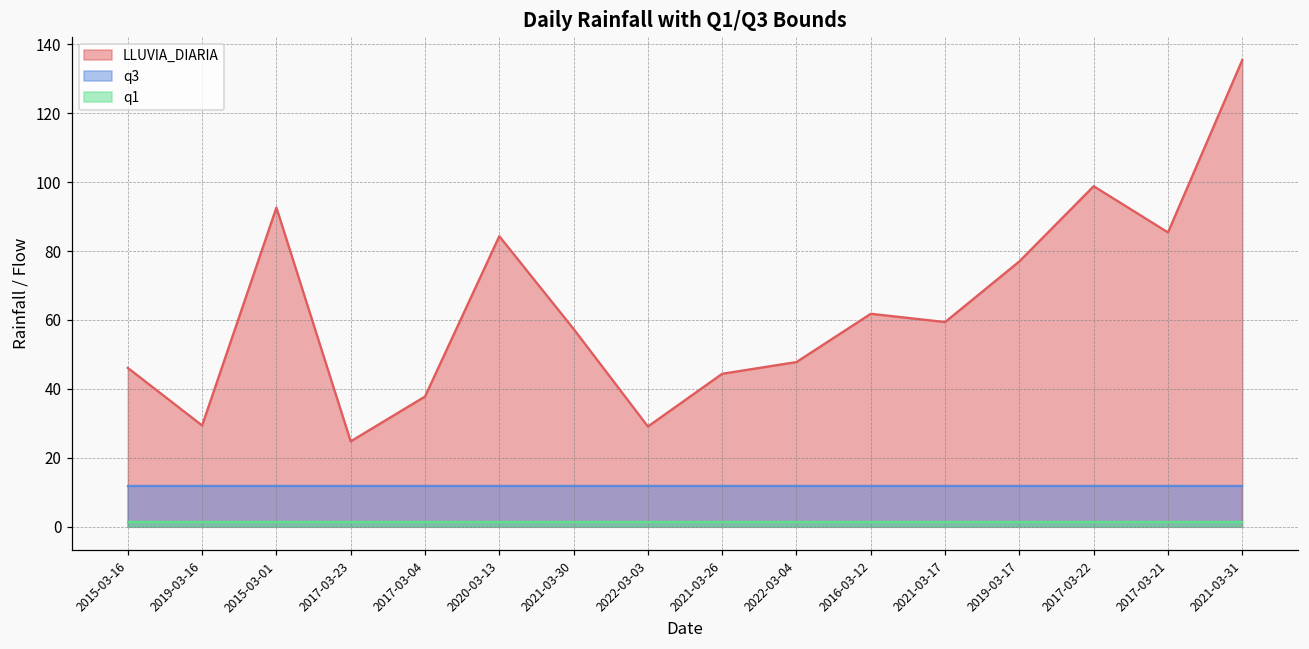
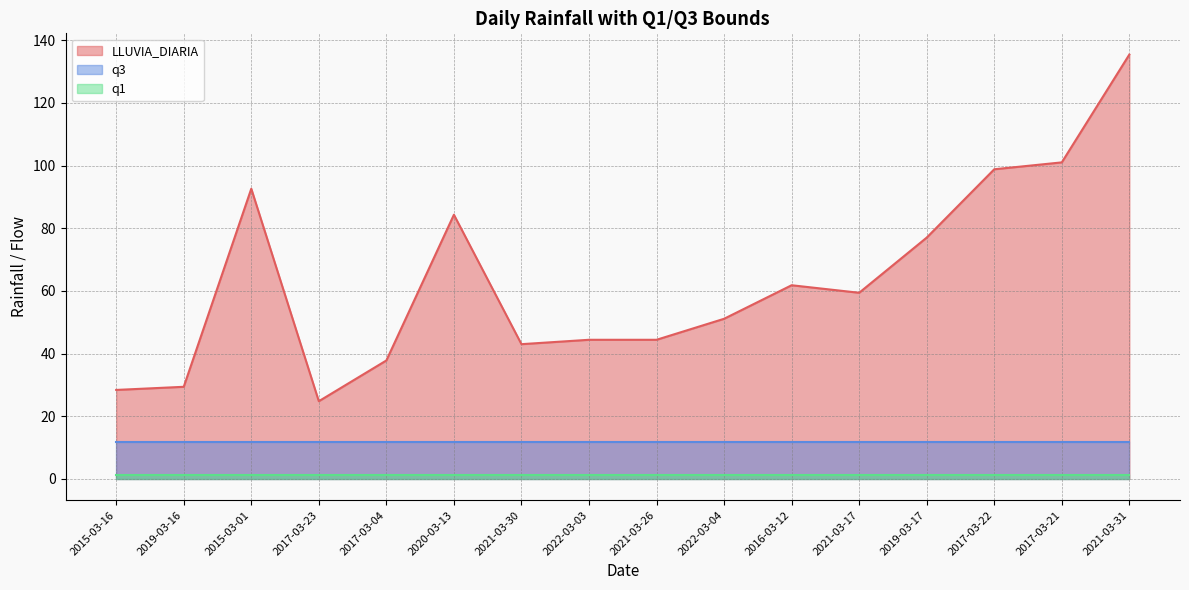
LLUVIA_DIARIA, 2015-03-16: 46 -> 28
LLUVIA_DIARIA, 2021-03-30: 57 -> 43
LLUVIA_DIARIA, 2022-03-03: 29 -> 44
LLUVIA_DIARIA, 2022-03-04: 48 -> 51
LLUVIA_DIARIA, 2017-03-21: 85 -> 101
